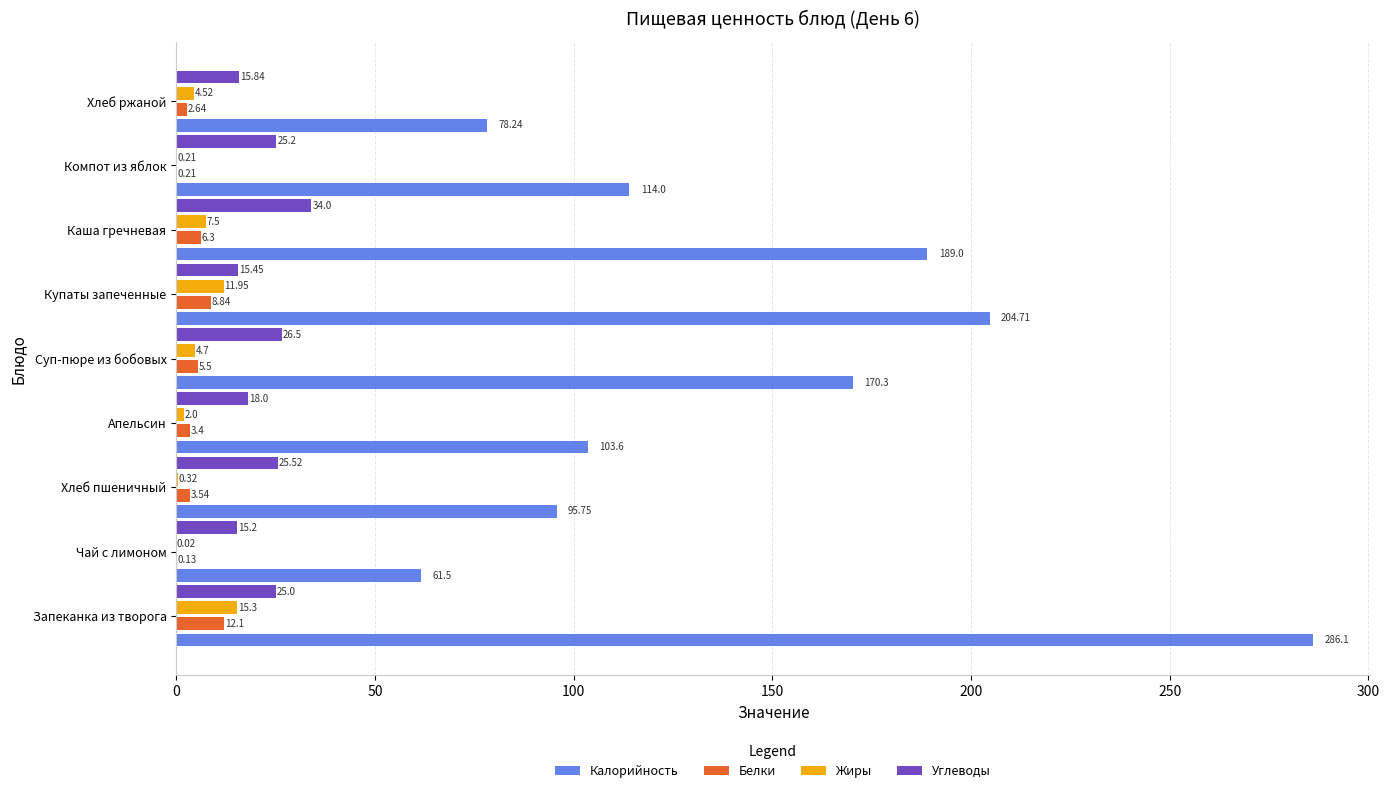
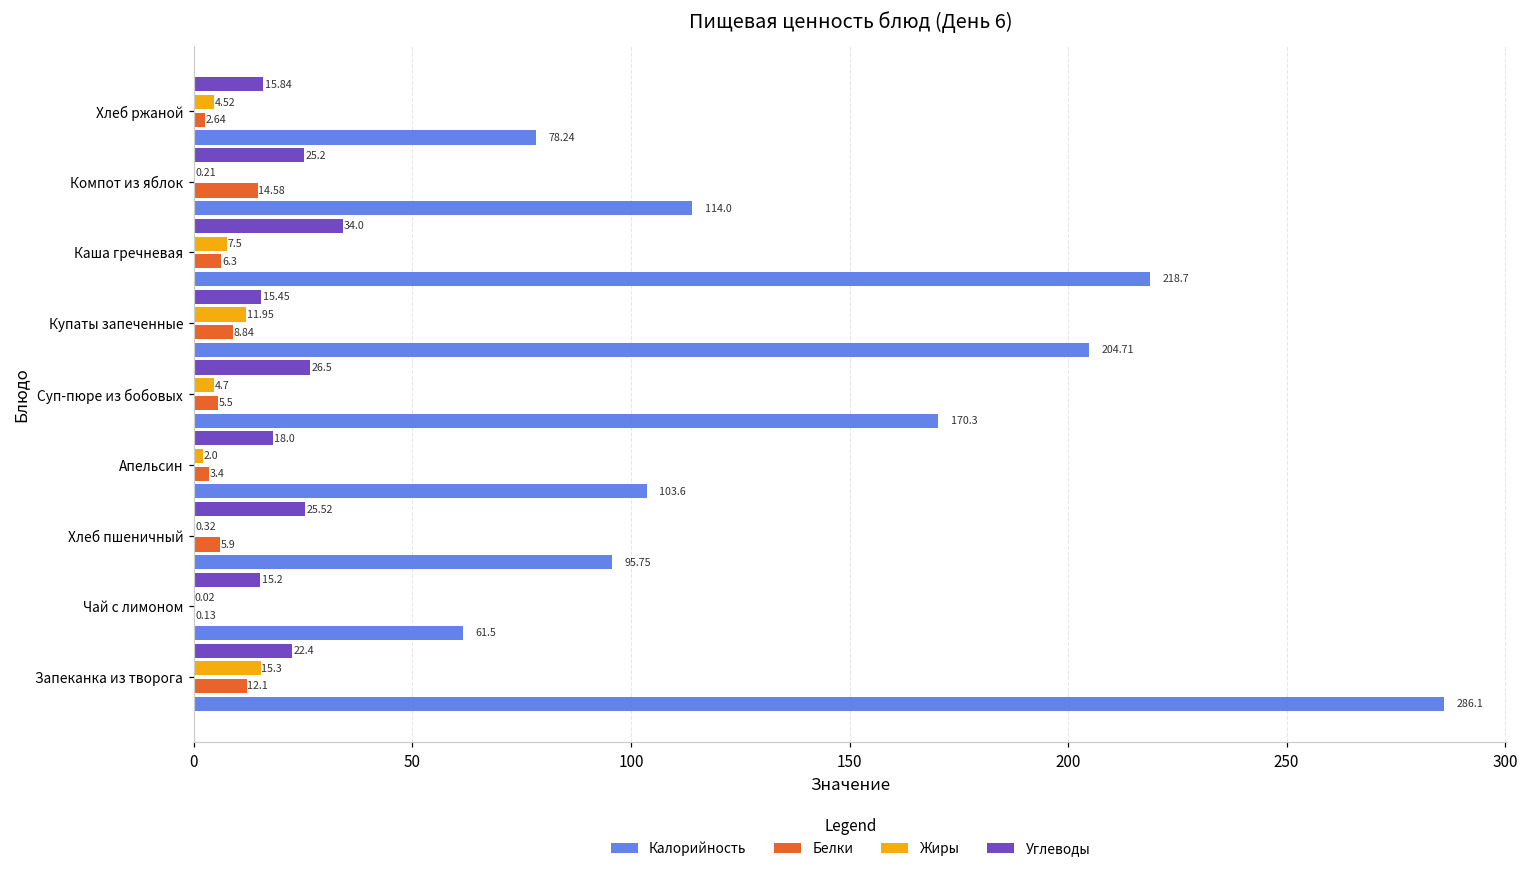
Белки, Компот из яблок: 0.21 -> 14.58
Калорийность, Каша гречневая: 189.0 -> 218.7
Белки, Хлеб пшеничный: 3.54 -> 5.9
Углеводы, Запеканка из творога: 25.0 -> 22.4
